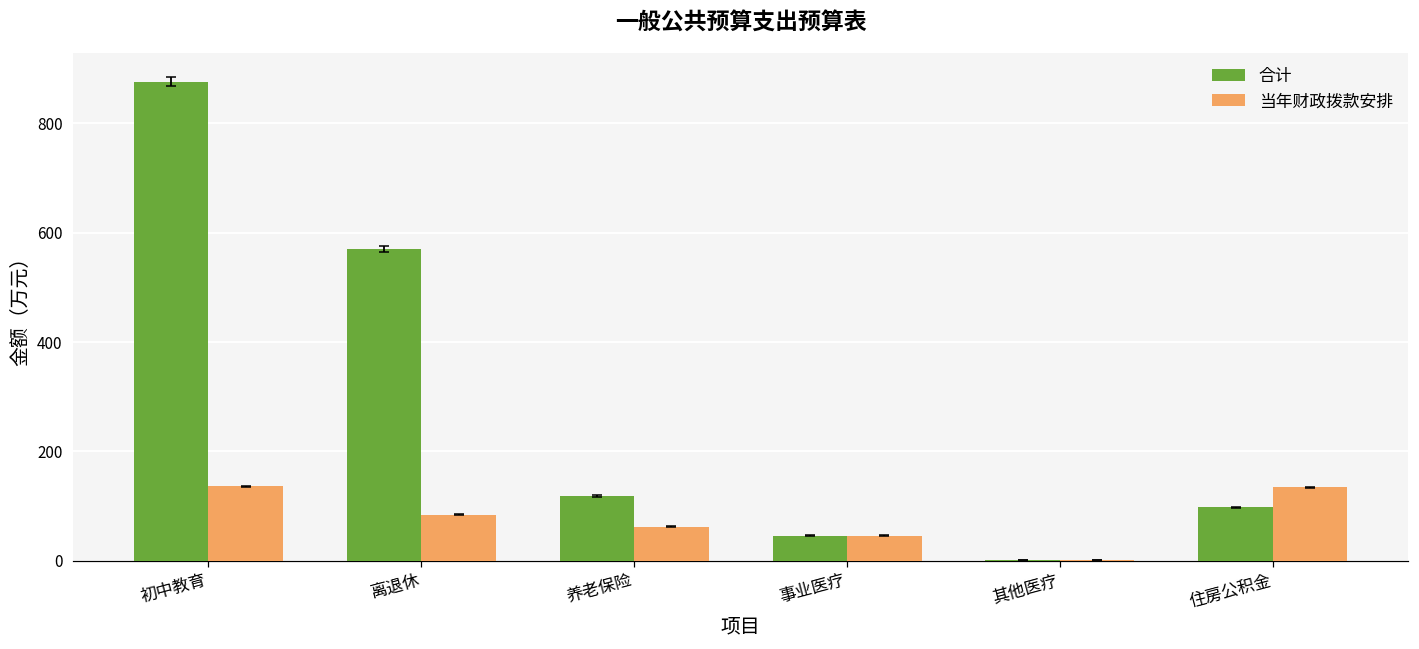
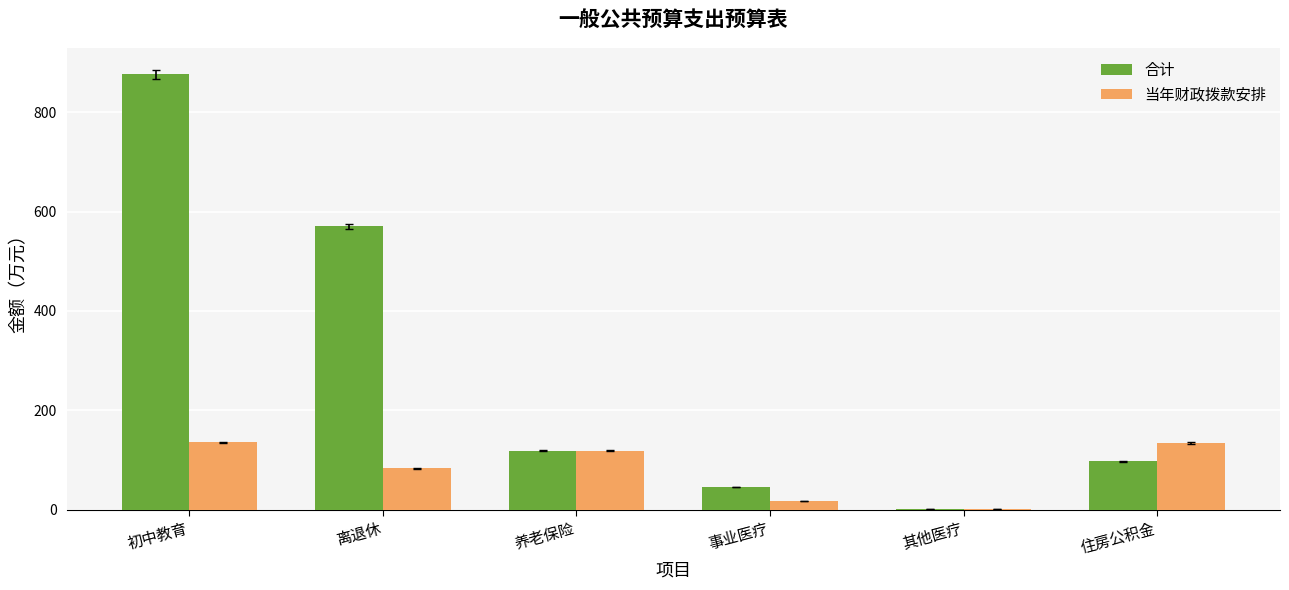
当年财政拨款安排, 养老保险: 60 -> 120
当年财政拨款安排, 事业医疗: 50 -> 20
